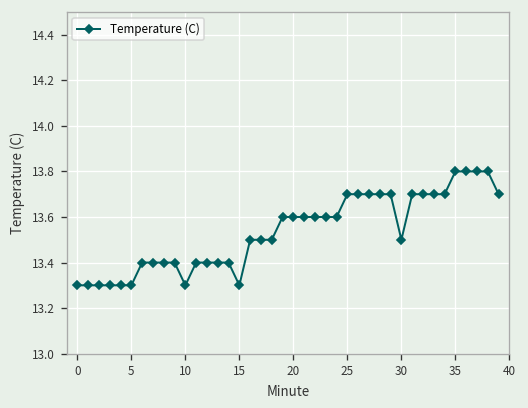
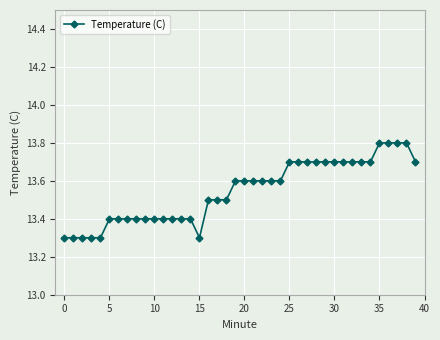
5: 13.3 -> 13.4
10: 13.3 -> 13.4
30: 13.5 -> 13.7
